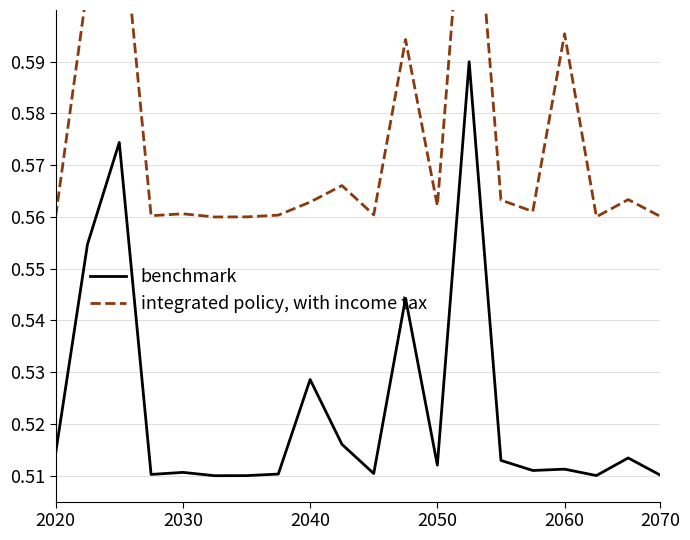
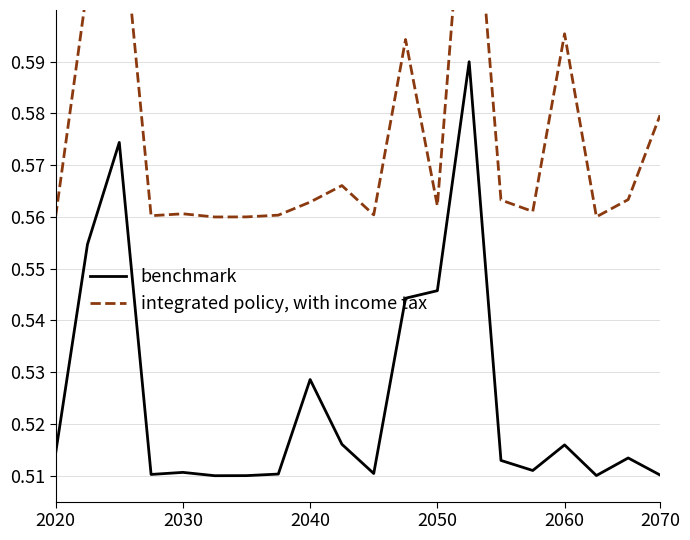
benchmark, 2050: 0.512 -> 0.546
benchmark, 2060: 0.511 -> 0.516
integrated policy, with income tax, 2070: 0.560 -> 0.580
